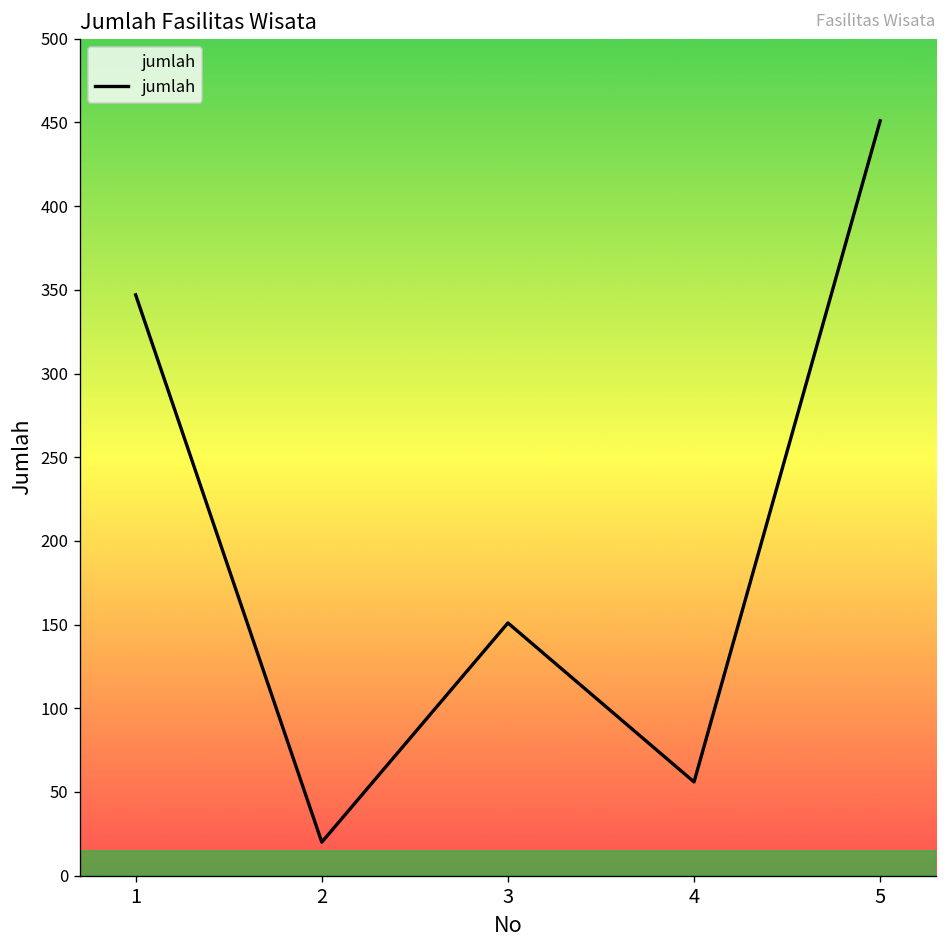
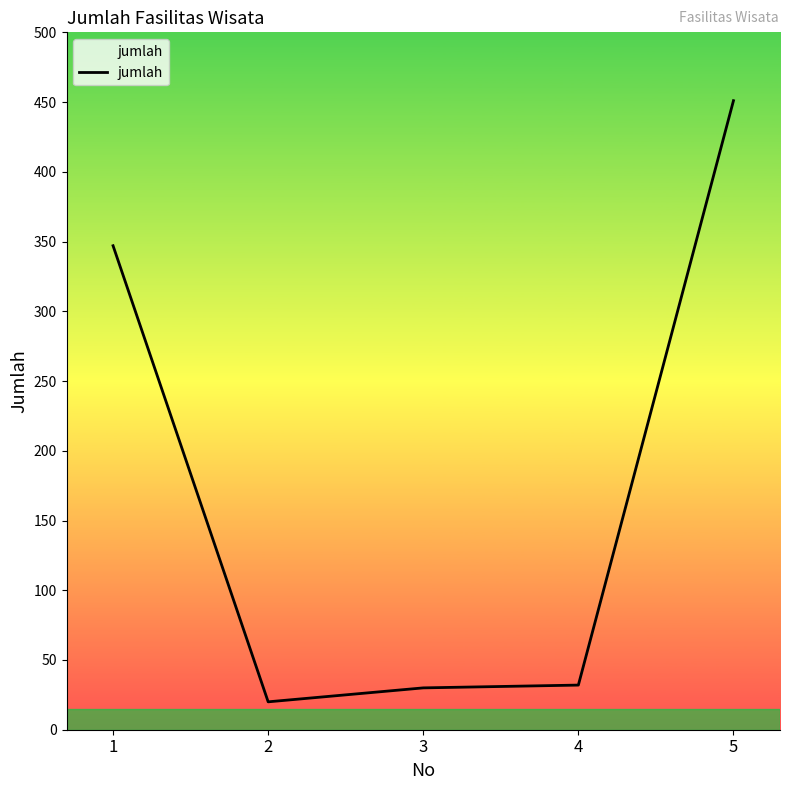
3: 151 -> 30
4: 56 -> 32
